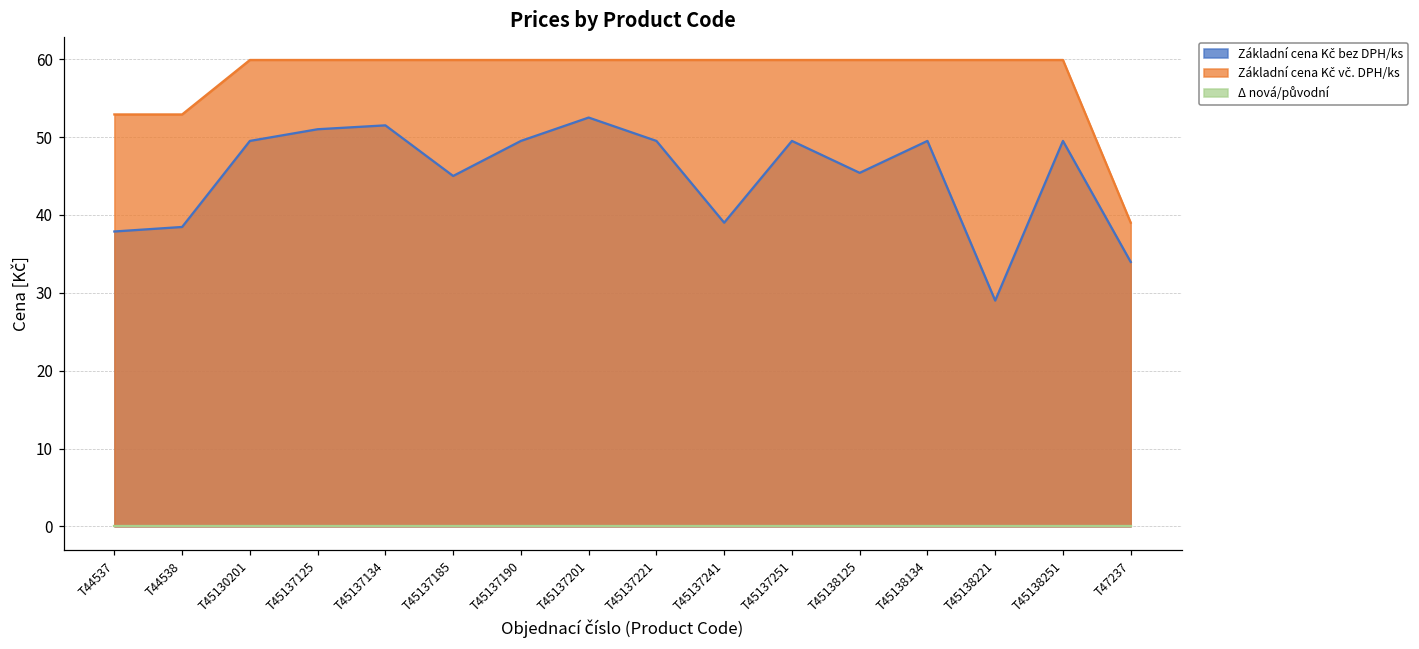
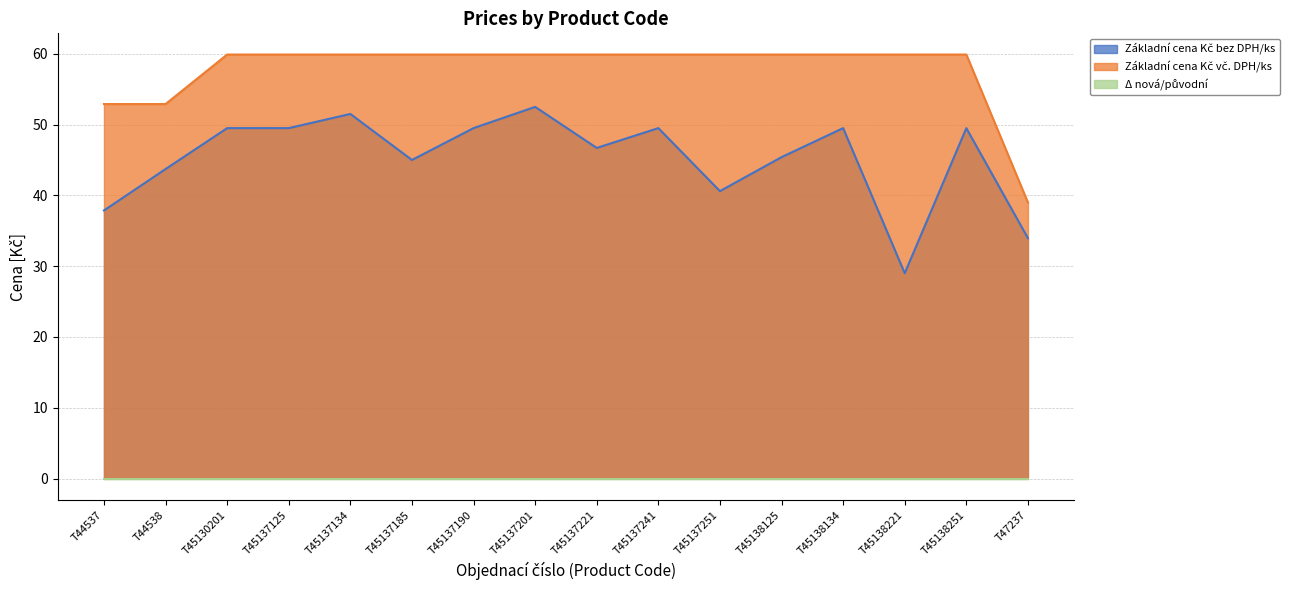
Základní cena Kč bez DPH/ks, T44538: 38 -> 44
Základní cena Kč bez DPH/ks, T45137125: 51 -> 50
Základní cena Kč bez DPH/ks, T45137221: 50 -> 47
Základní cena Kč bez DPH/ks, T45137241: 39 -> 50
Základní cena Kč bez DPH/ks, T45137251: 50 -> 41
